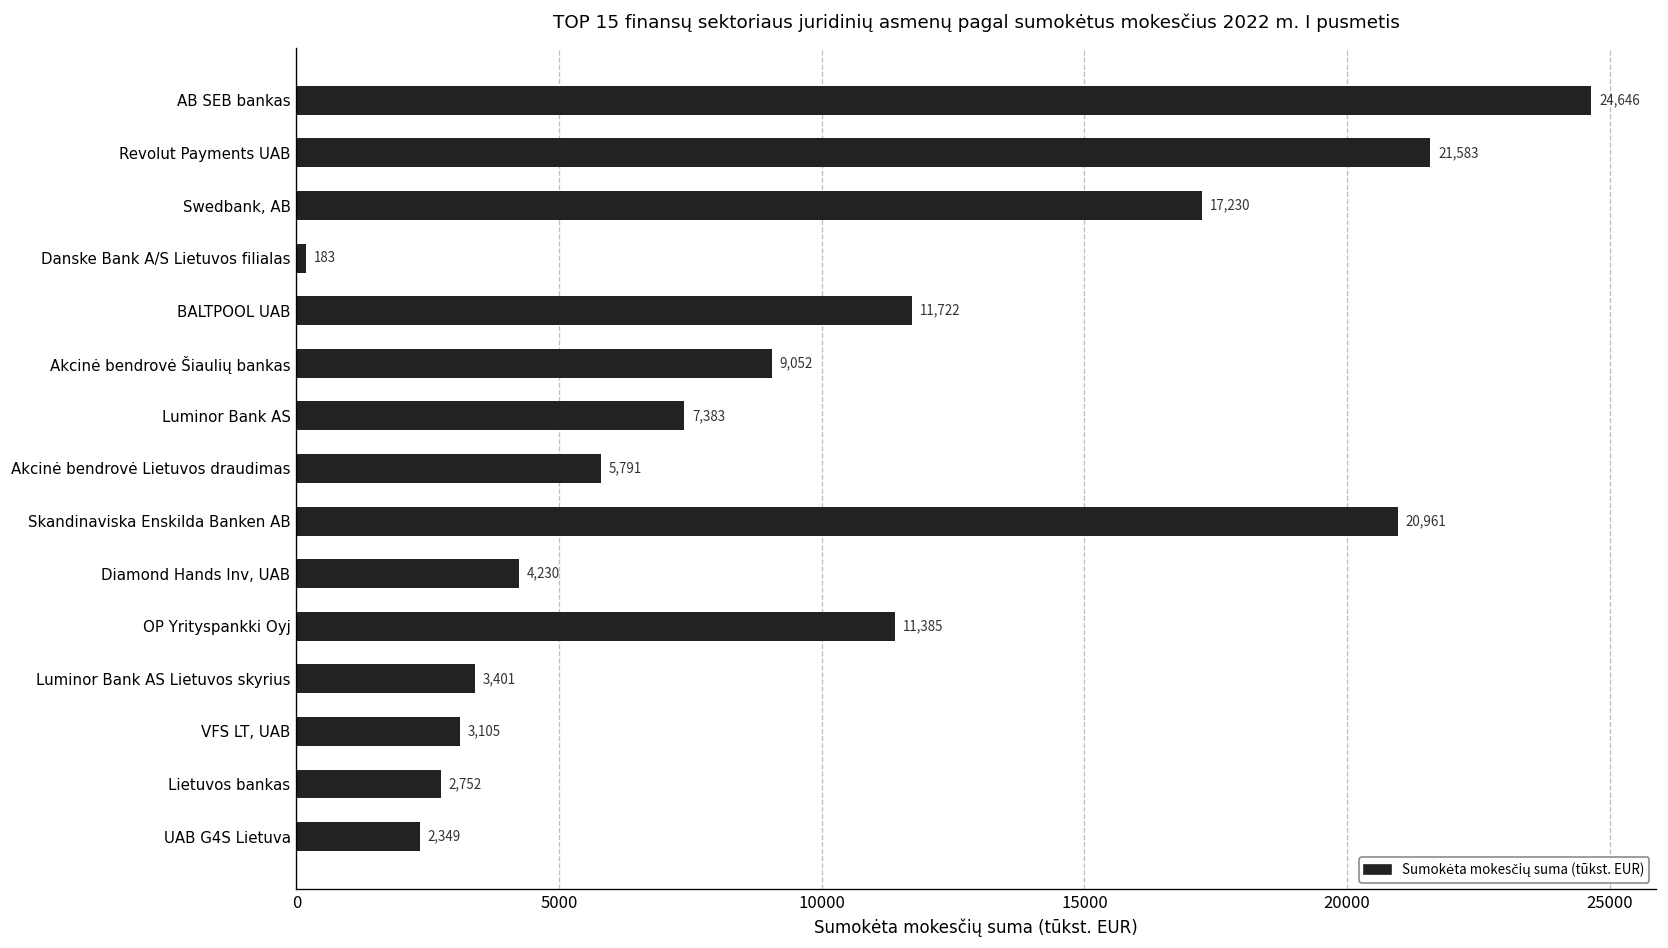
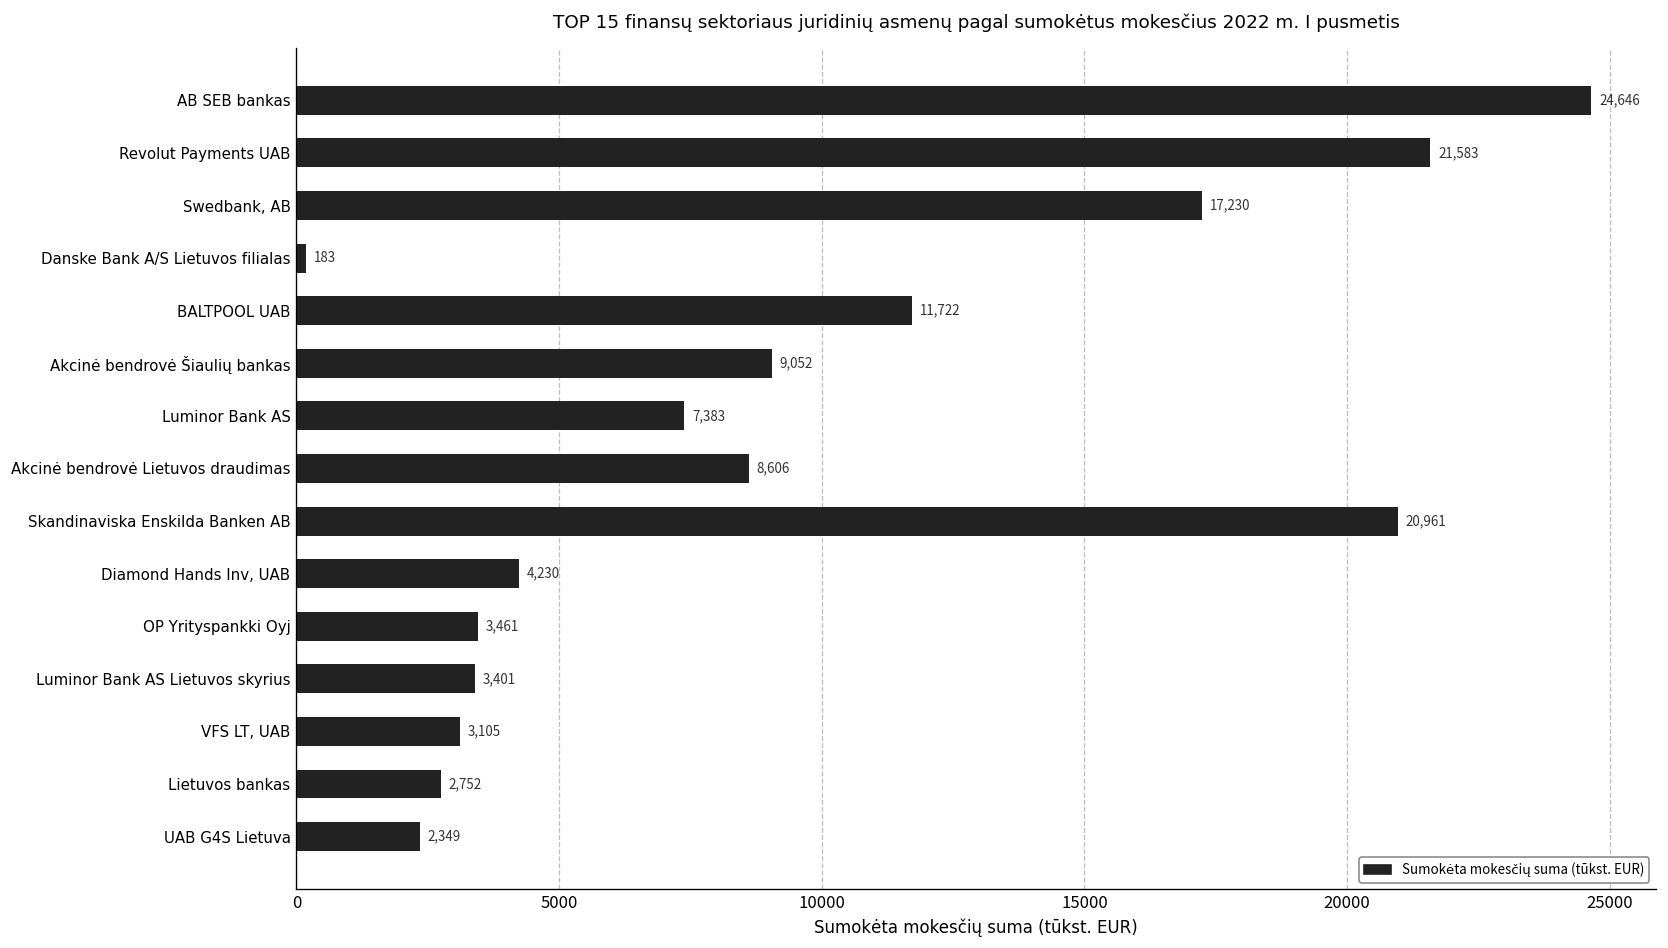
Akcinė bendrovė Lietuvos draudimas: 5,791 -> 8,606
OP Yrityspankki Oyj: 11,385 -> 3,461
